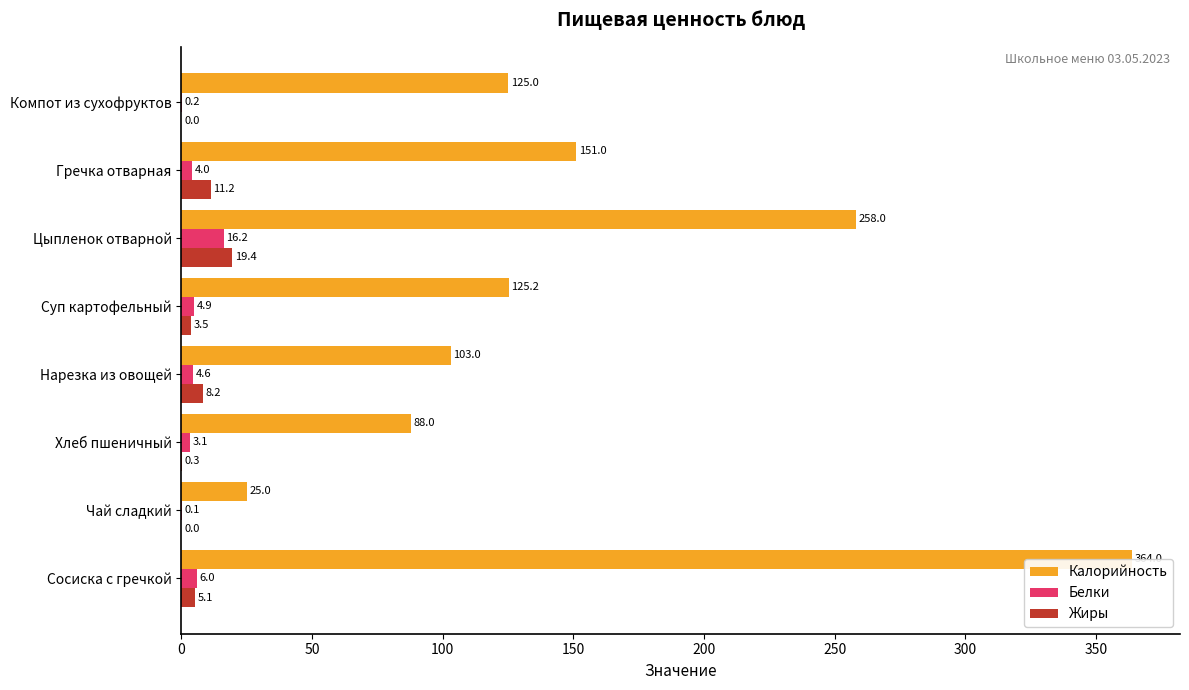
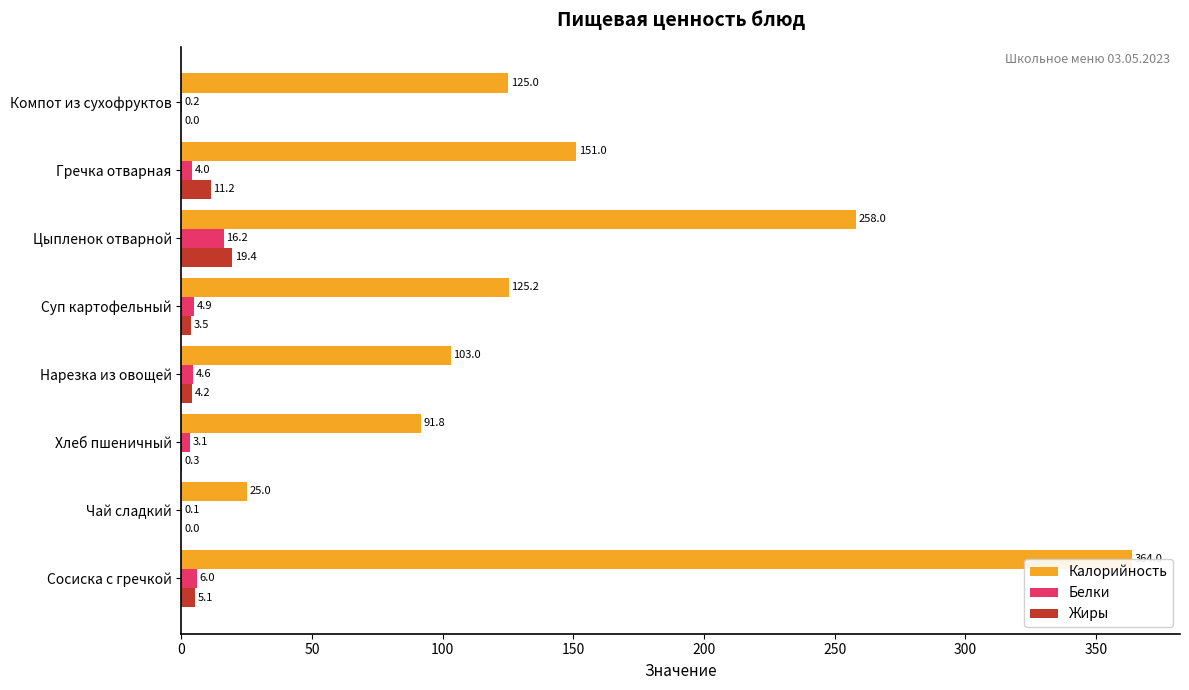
Жиры, Нарезка из овощей: 8.2 -> 4.2
Калорийность, Хлеб пшеничный: 88.0 -> 91.8
